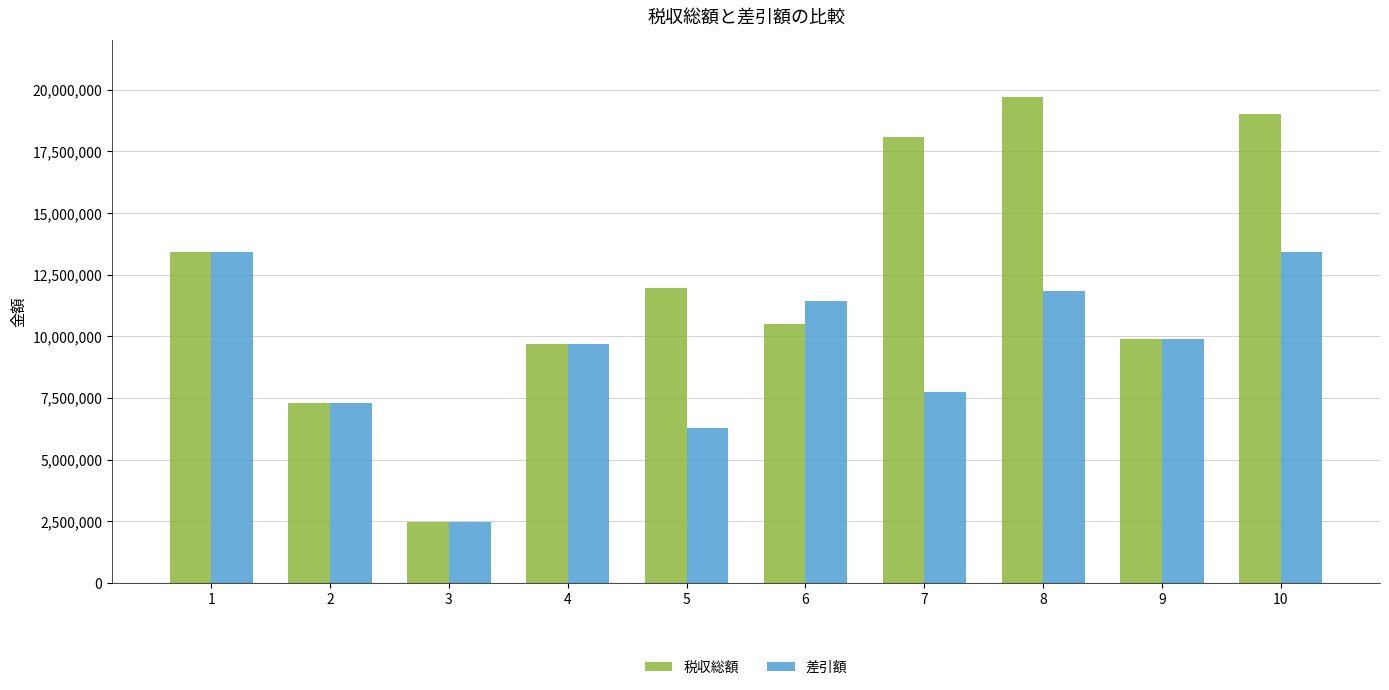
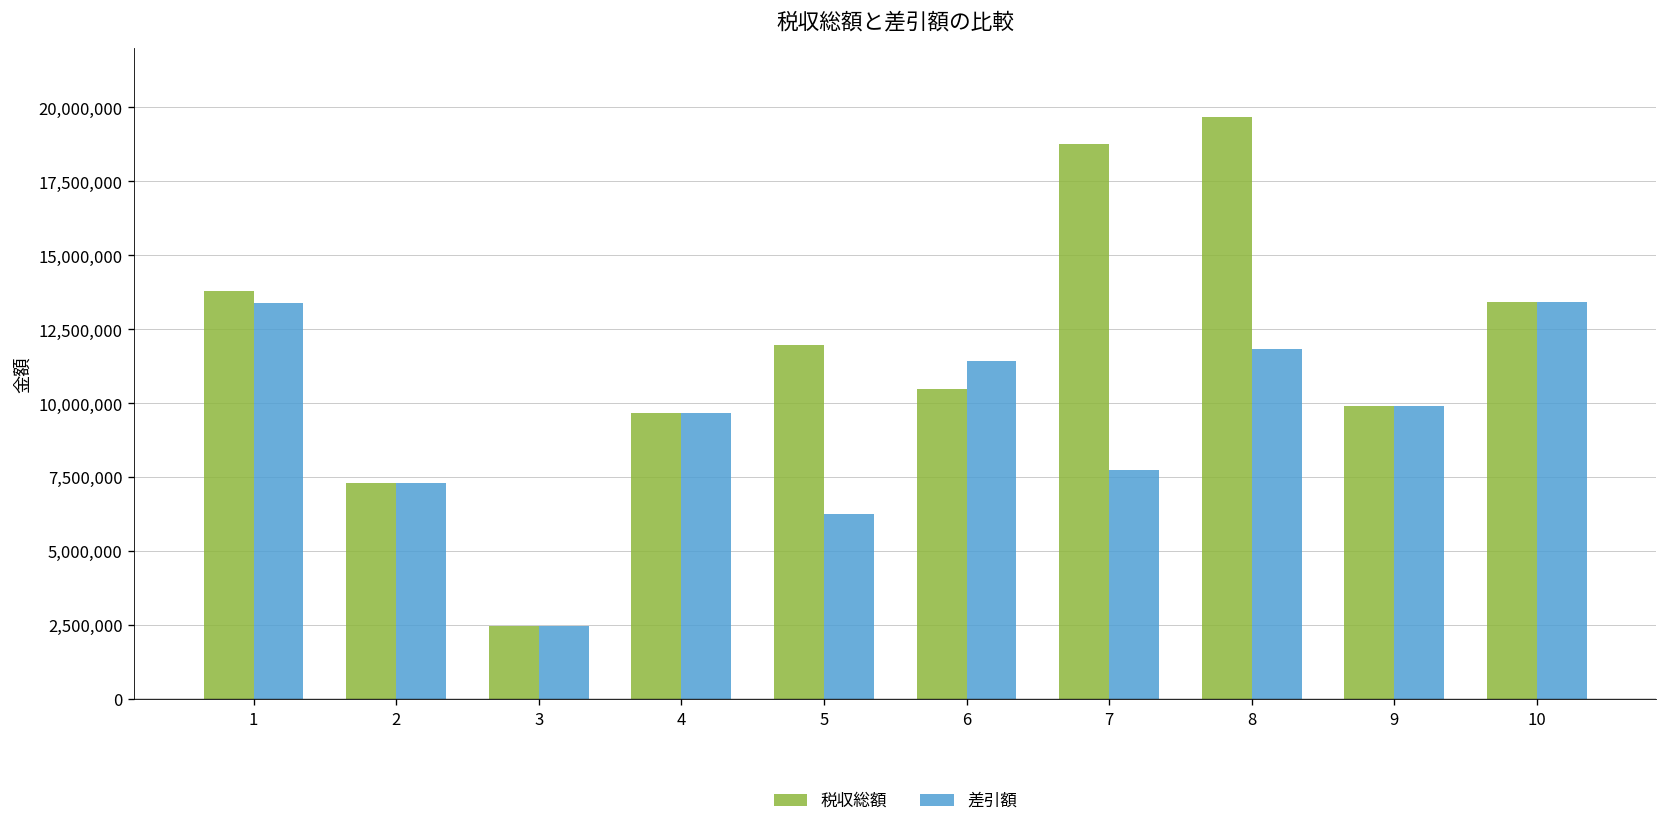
税収総額, 1: 13,400,000 -> 13,800,000
税収総額, 7: 18,100,000 -> 18,800,000
税収総額, 10: 19,000,000 -> 13,400,000
